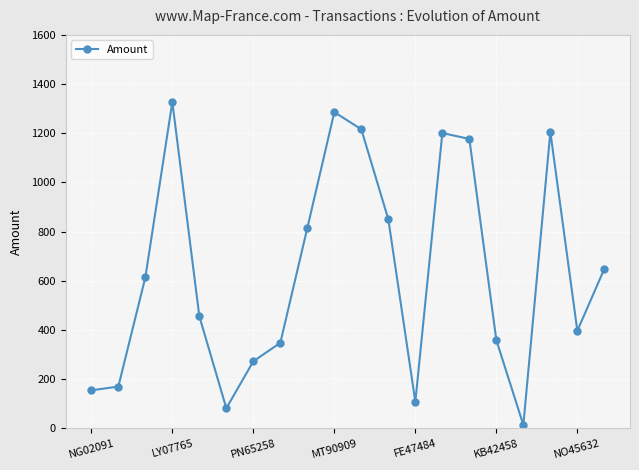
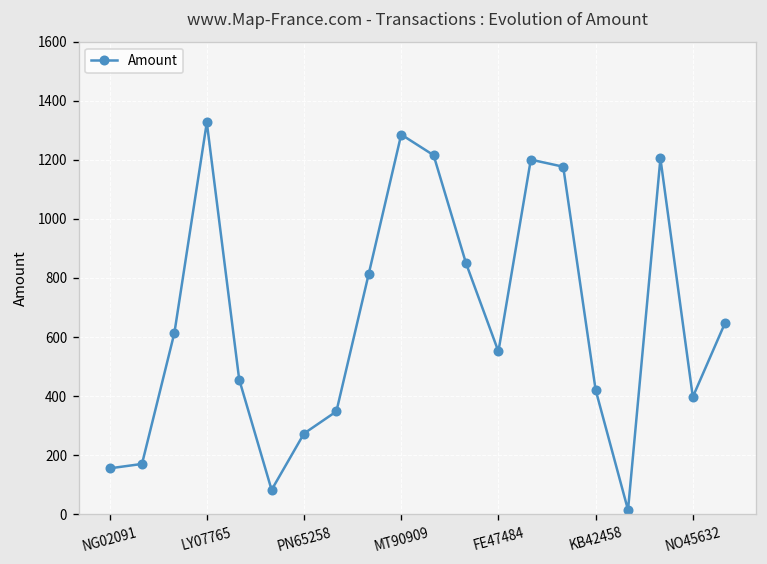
FE47484: 110 -> 550
KB42458: 360 -> 420
